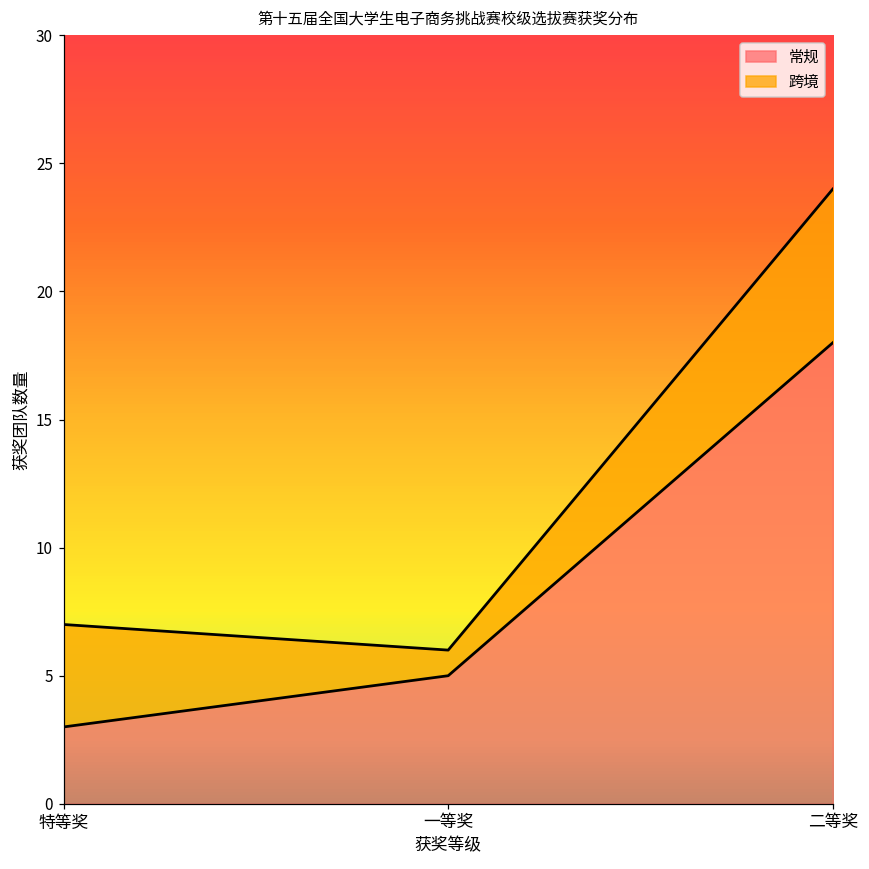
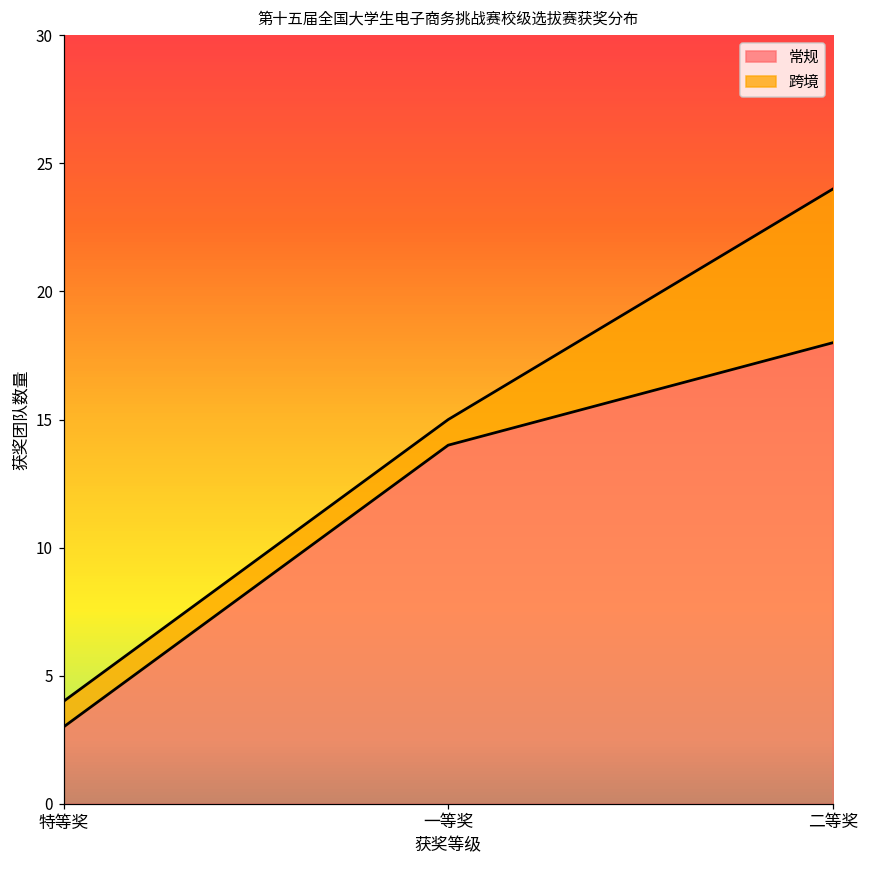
跨境, 特等奖: 4 -> 1
常规, 一等奖: 5 -> 14
